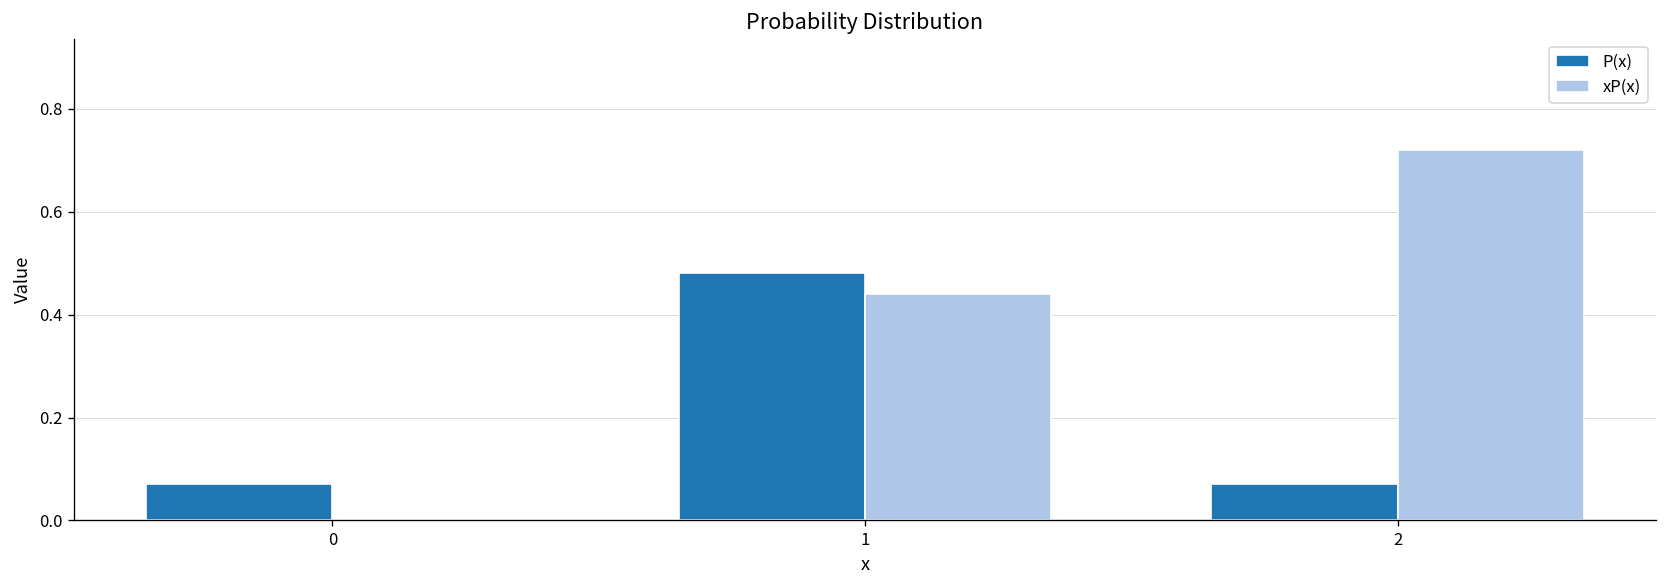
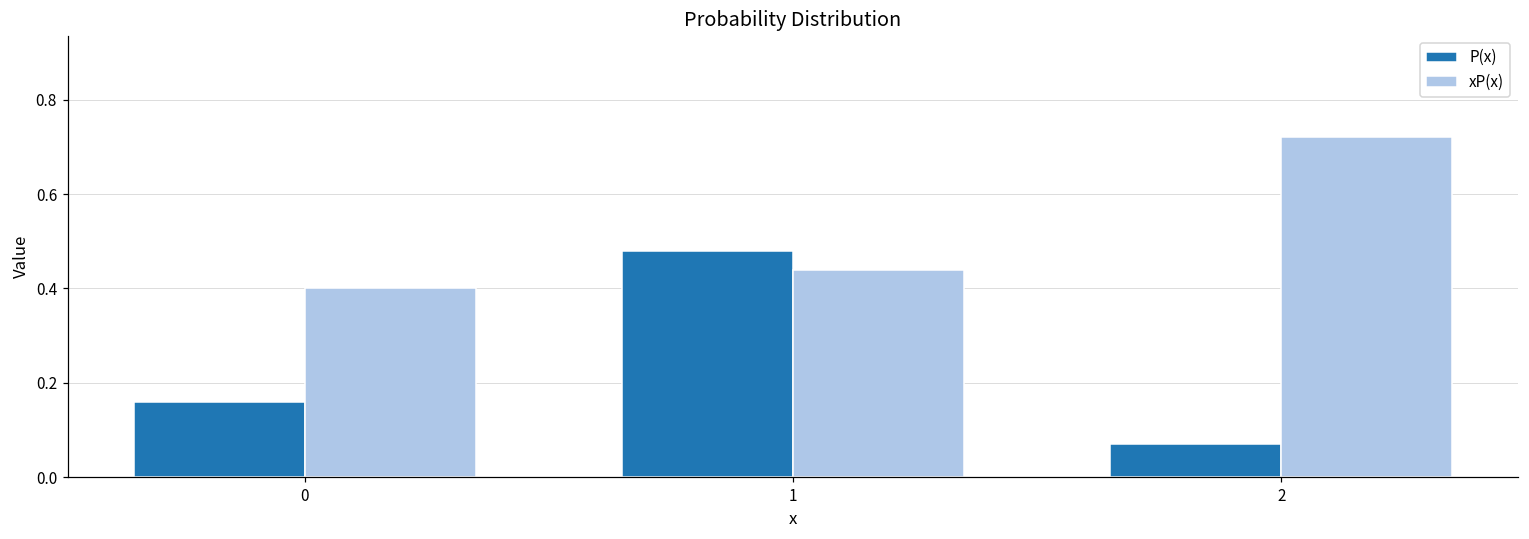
P(x), 0: 0.07 -> 0.16
xP(x), 0: 0.0 -> 0.4
